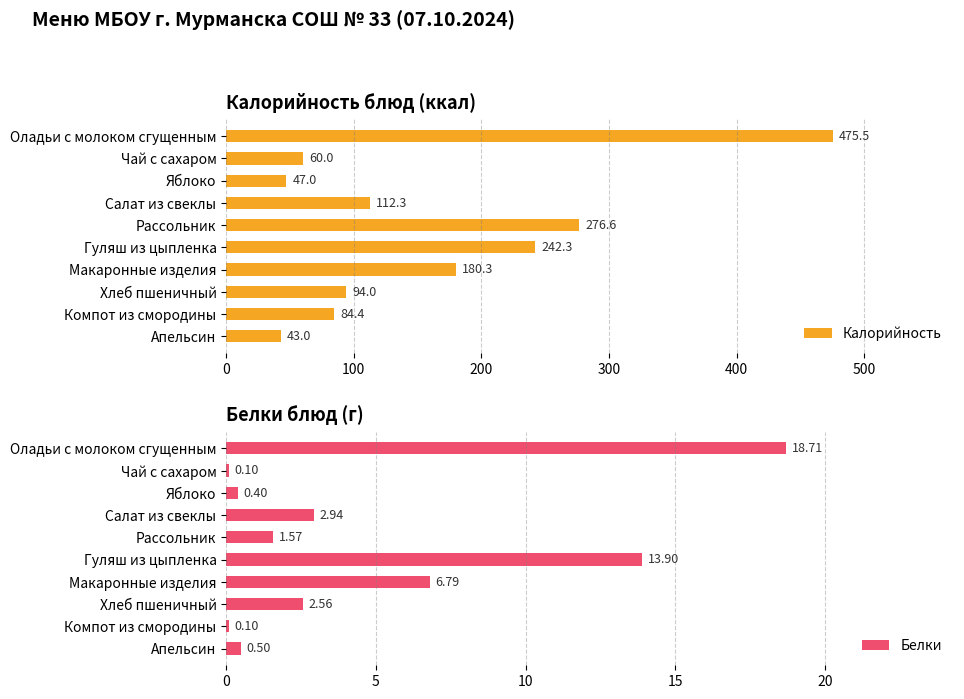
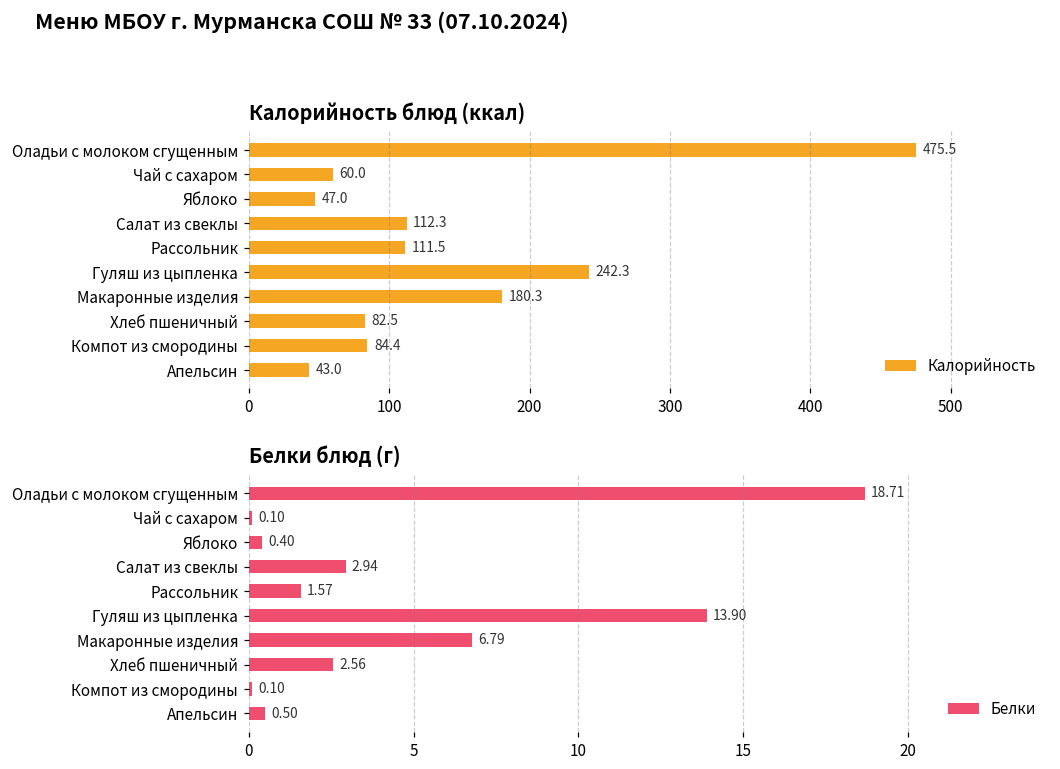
Калорийность блюд (ккал), Рассольник: 276.6 -> 111.5
Калорийность блюд (ккал), Хлеб пшеничный: 94.0 -> 82.5
